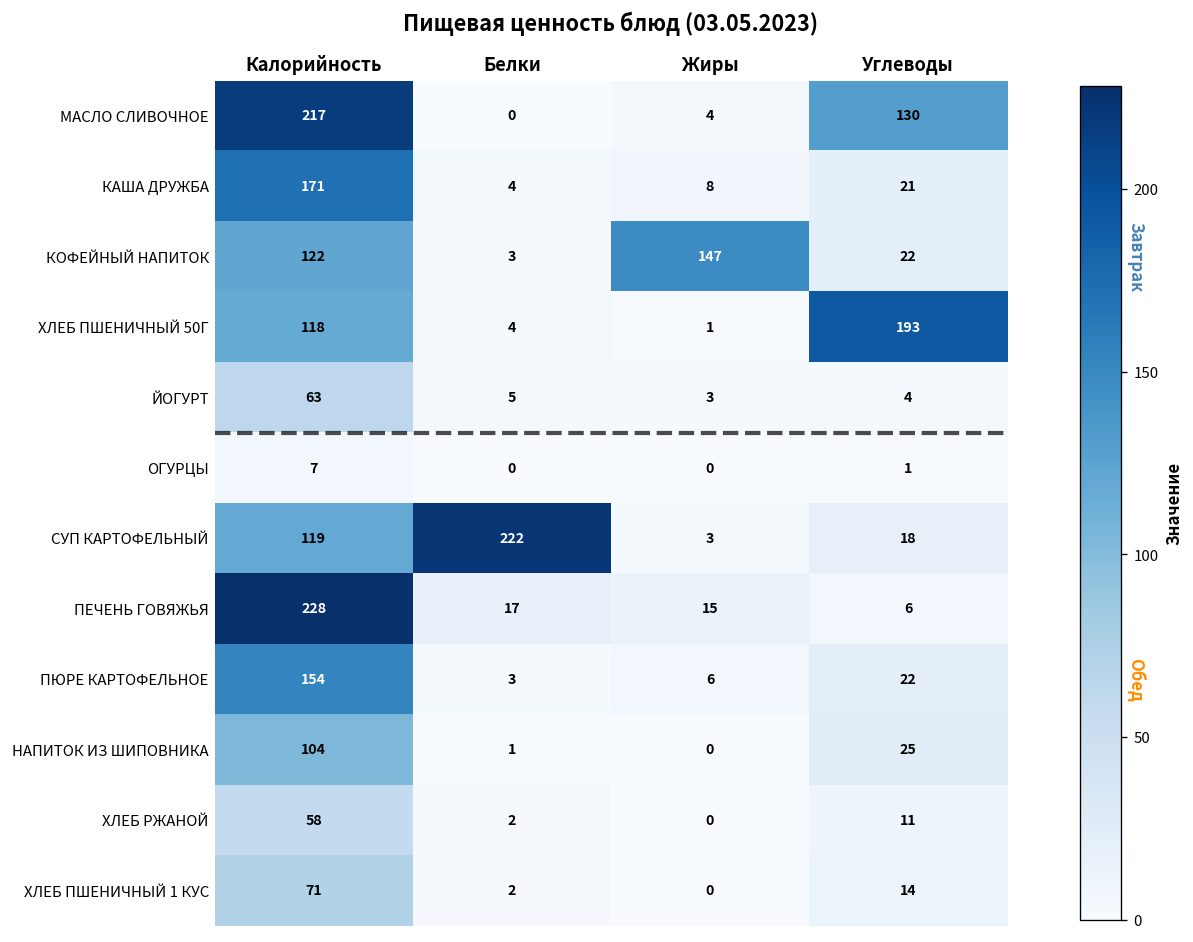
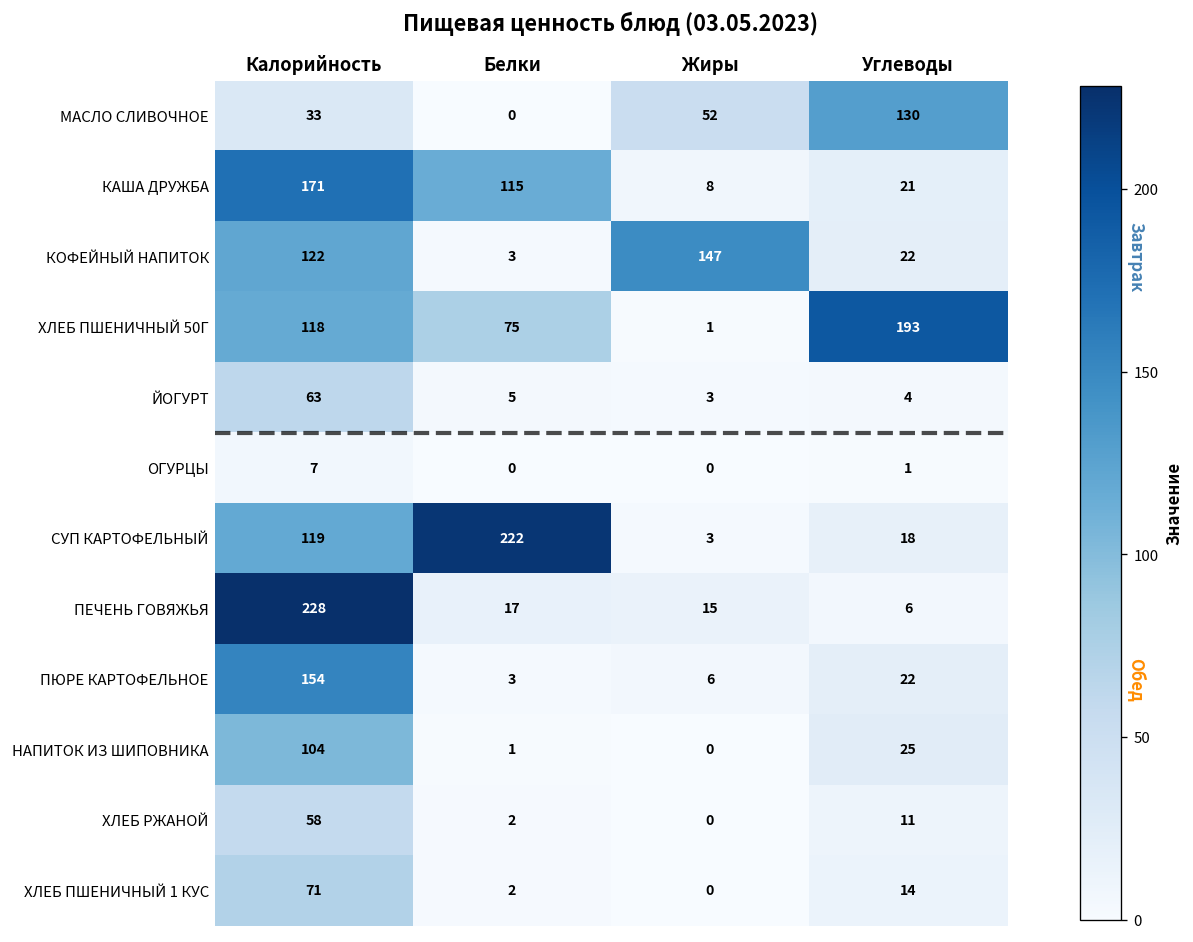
МАСЛО СЛИВОЧНОЕ, Калорийность: 217 -> 33
МАСЛО СЛИВОЧНОЕ, Жиры: 4 -> 52
КАША ДРУЖБА, Белки: 4 -> 115
ХЛЕБ ПШЕНИЧНЫЙ 50Г, Белки: 4 -> 75
